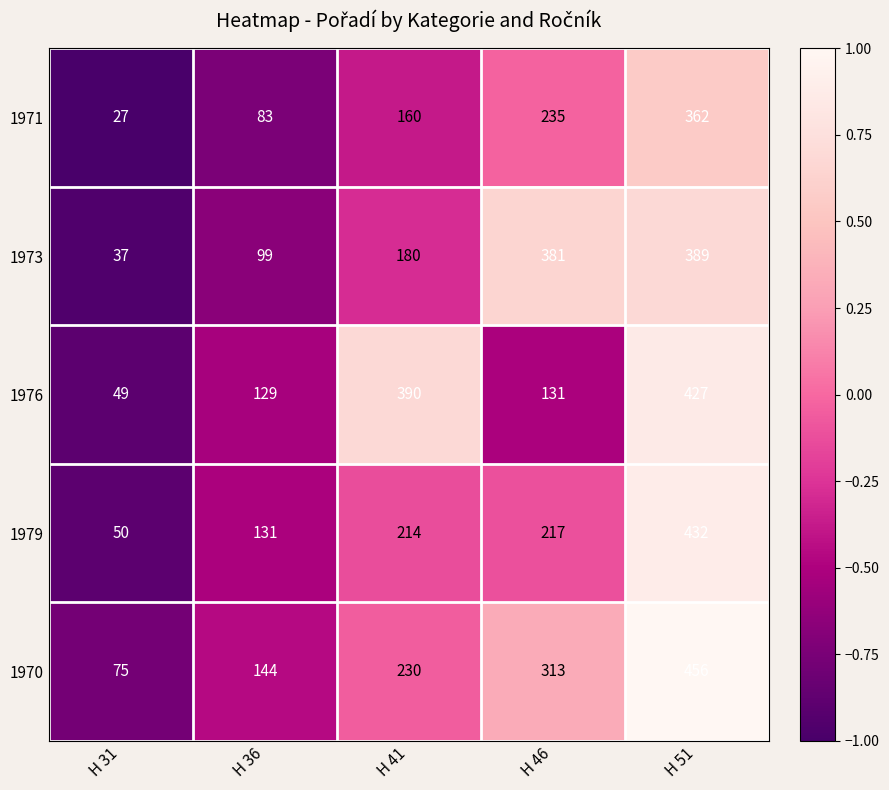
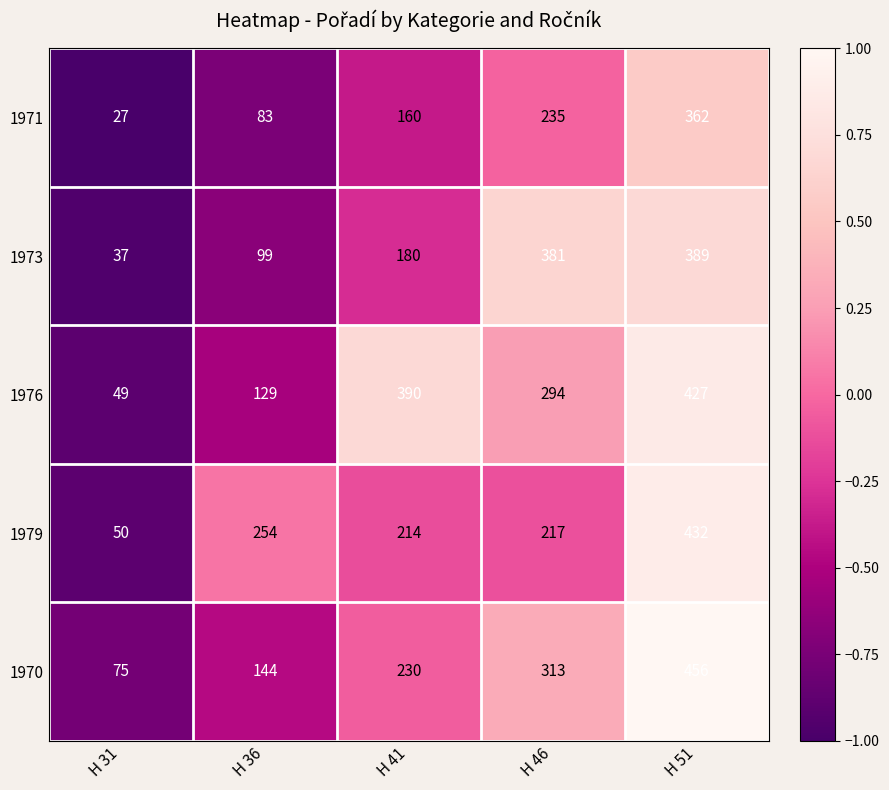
1976, H 46: 131 -> 294
1979, H 36: 131 -> 254
